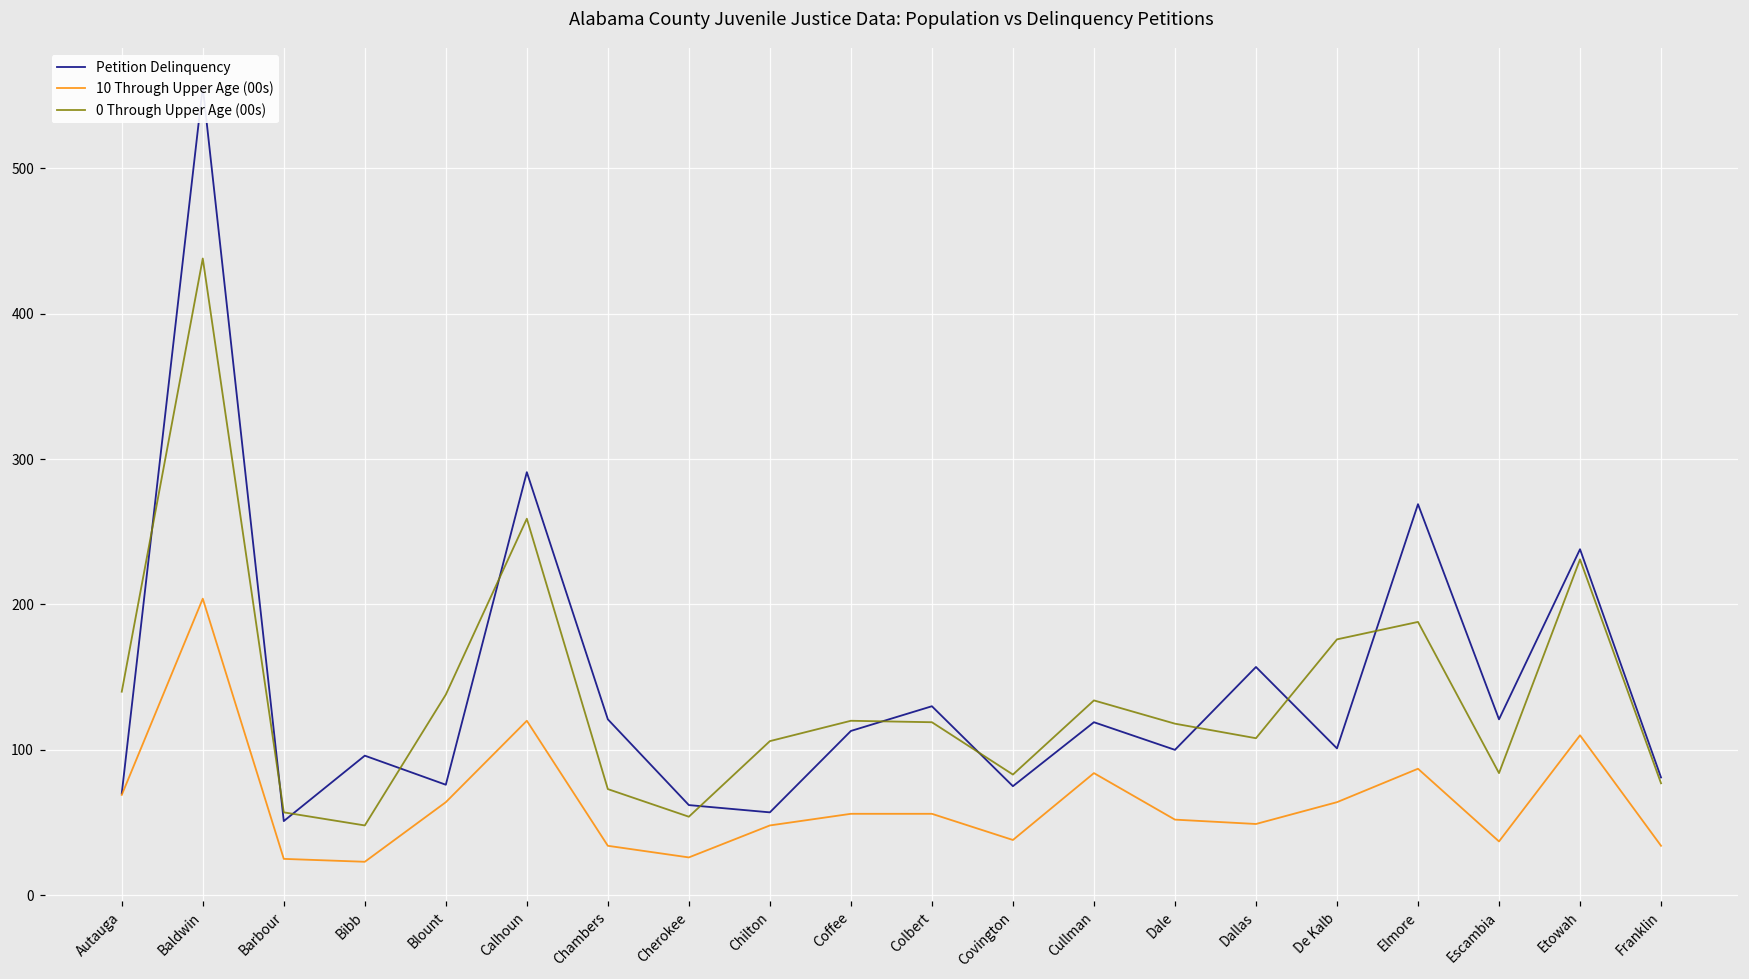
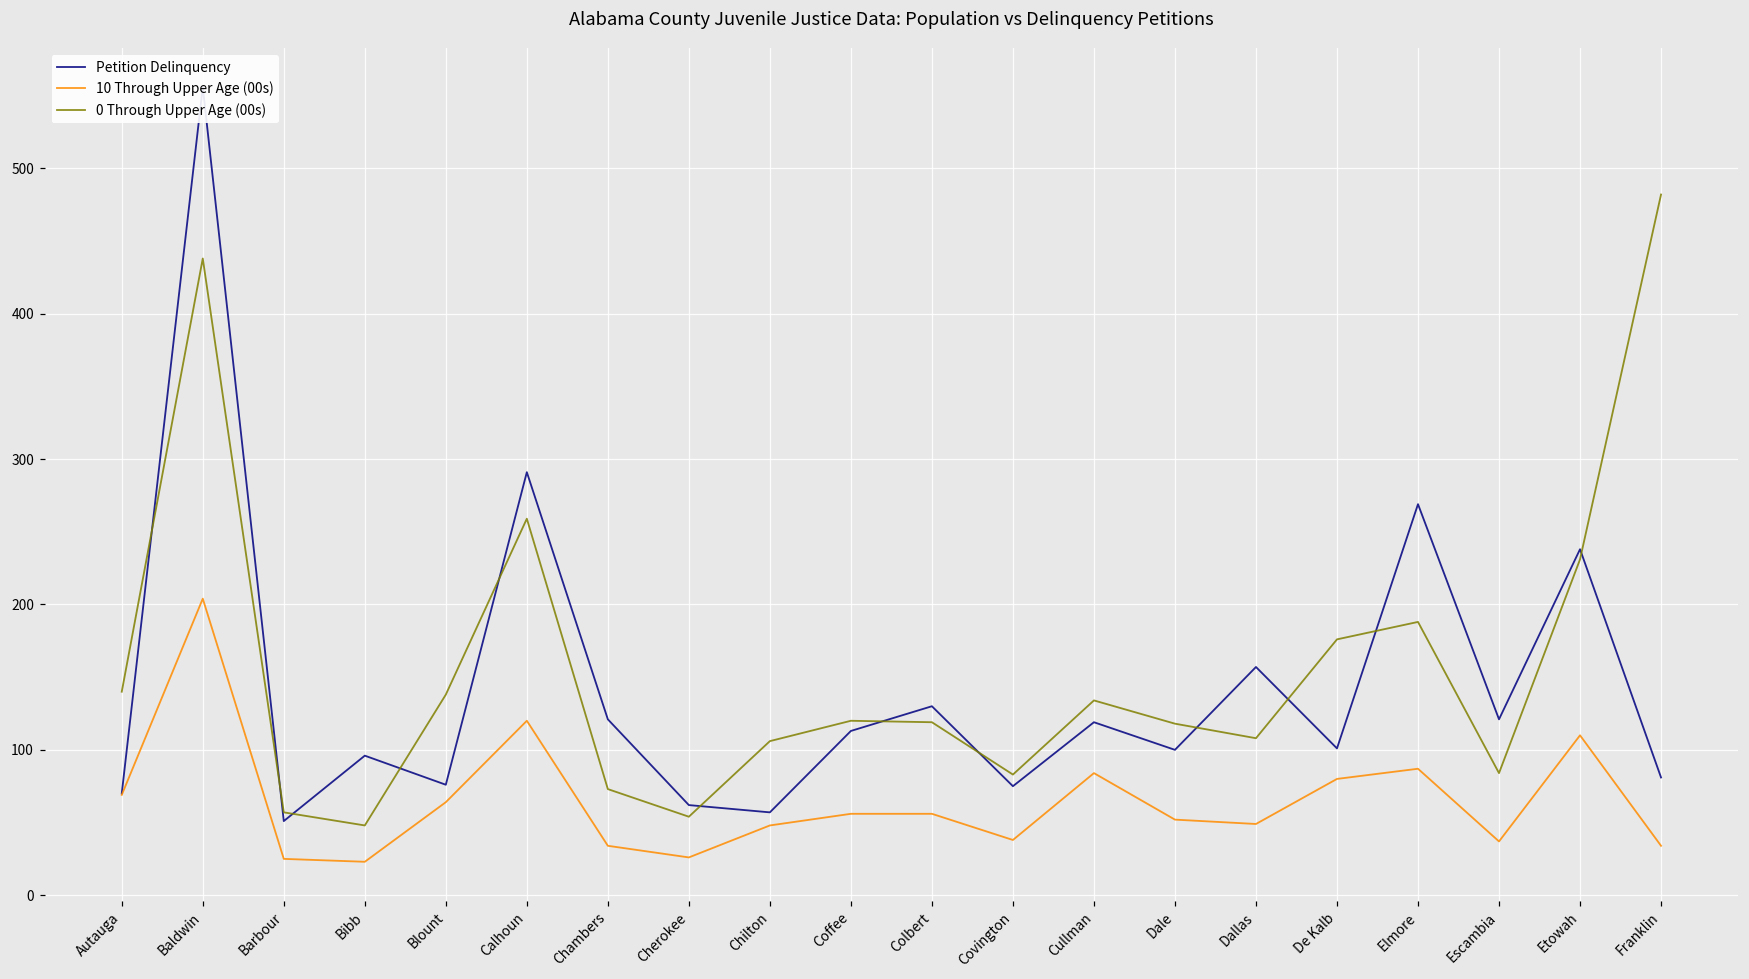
10 Through Upper Age (00s), De Kalb: 64 -> 80
0 Through Upper Age (00s), Franklin: 77 -> 482
